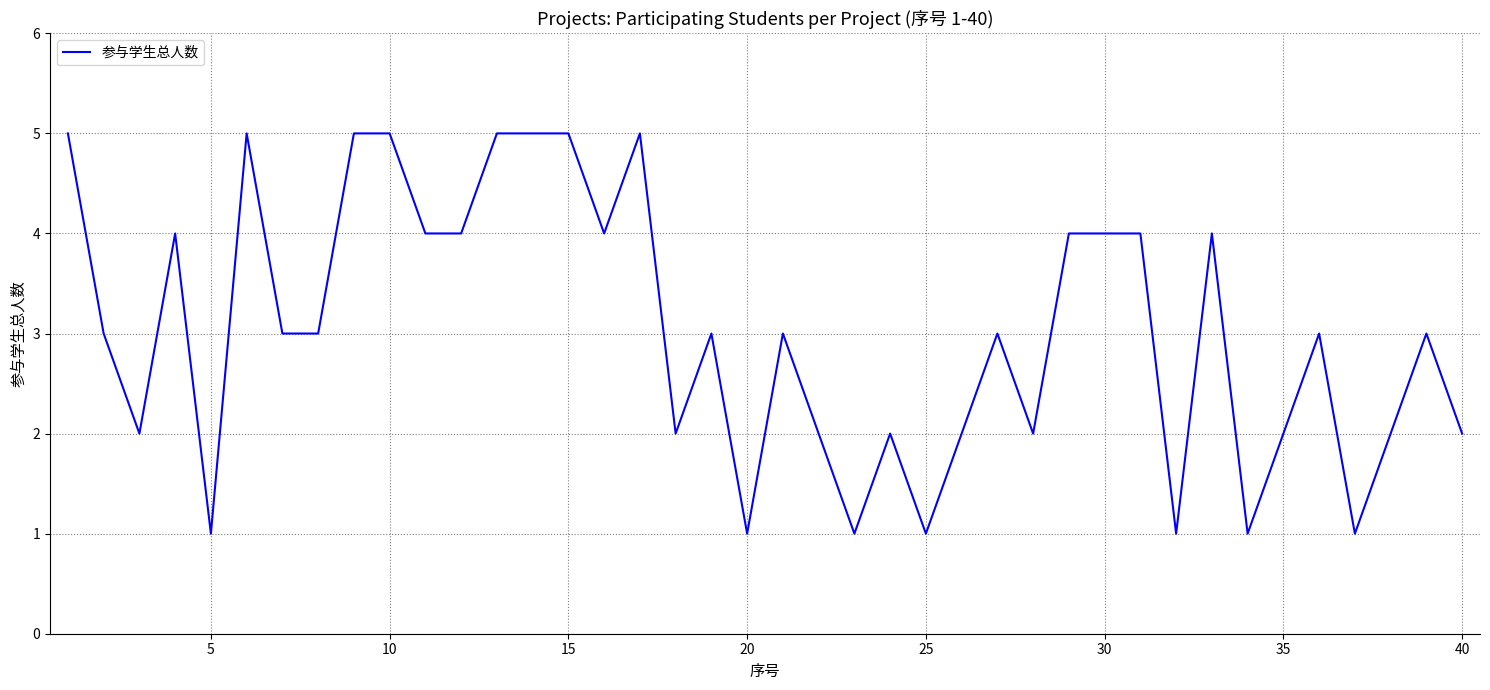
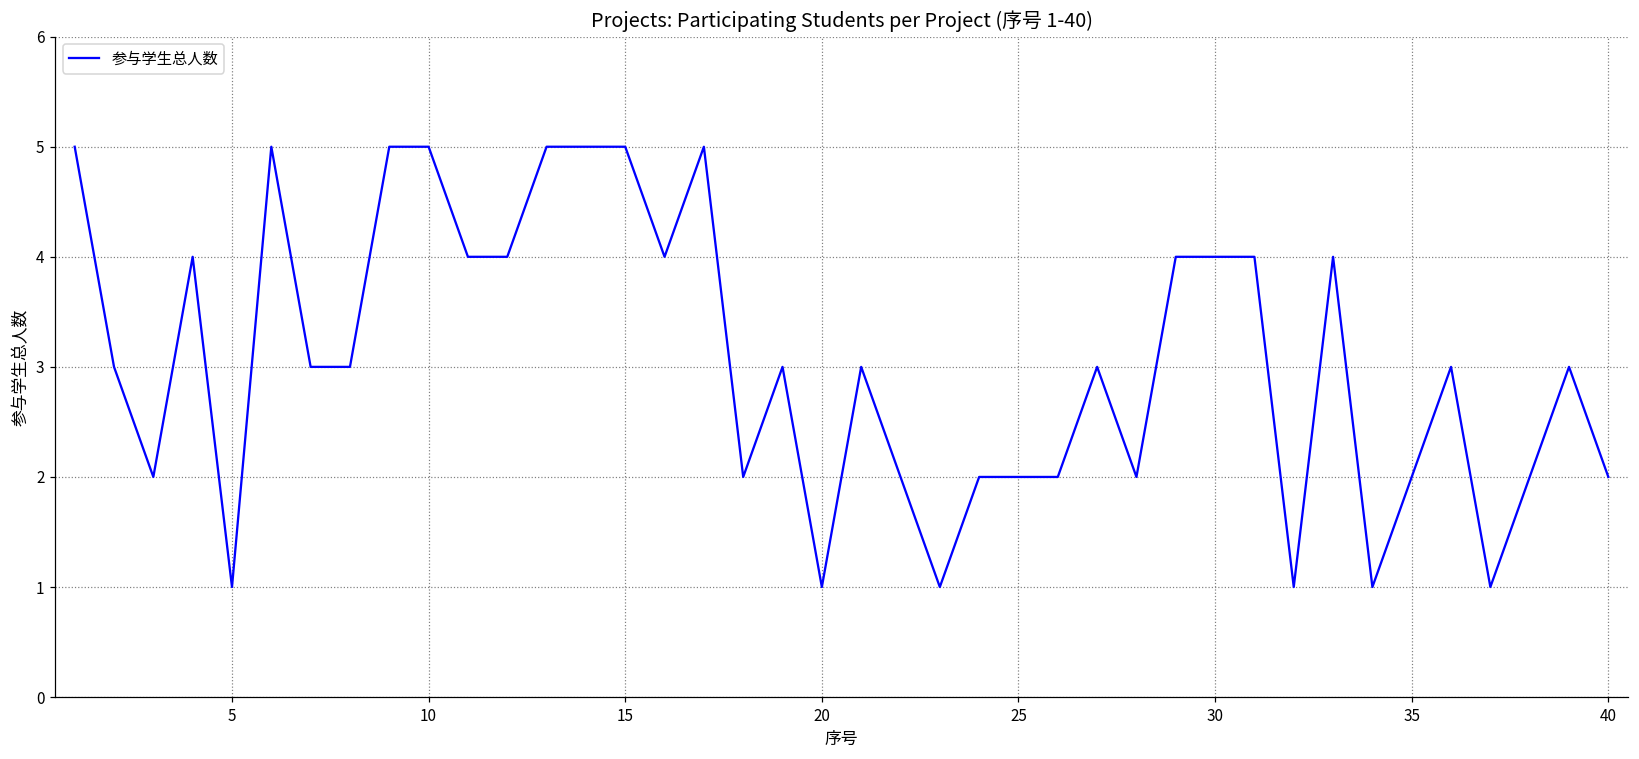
25: 1 -> 2
